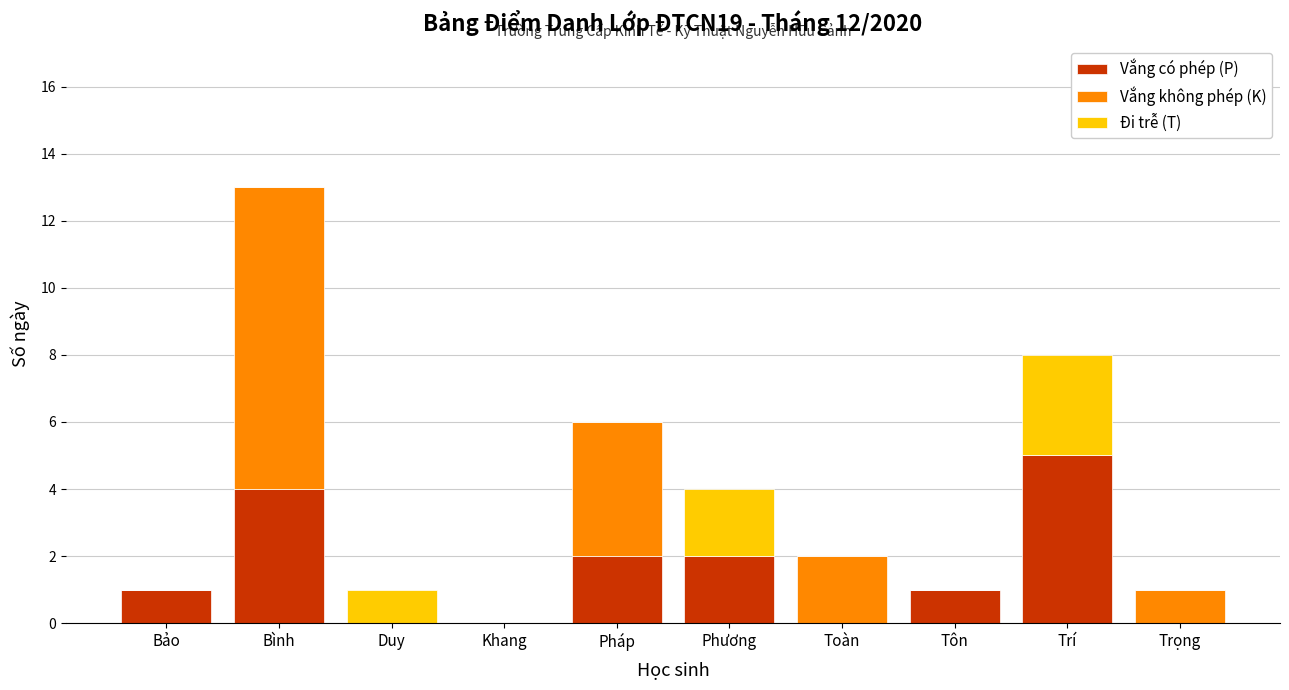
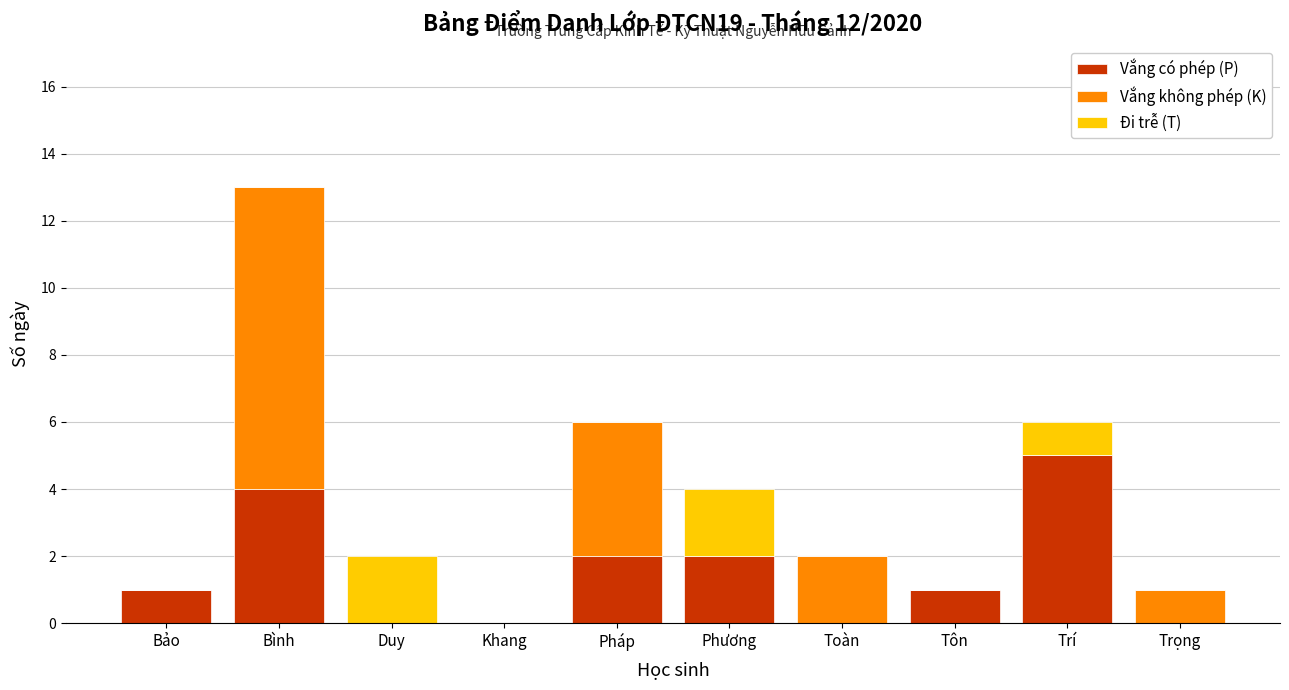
Đi trễ (T), Duy: 1 -> 2
Đi trễ (T), Trí: 3 -> 1
